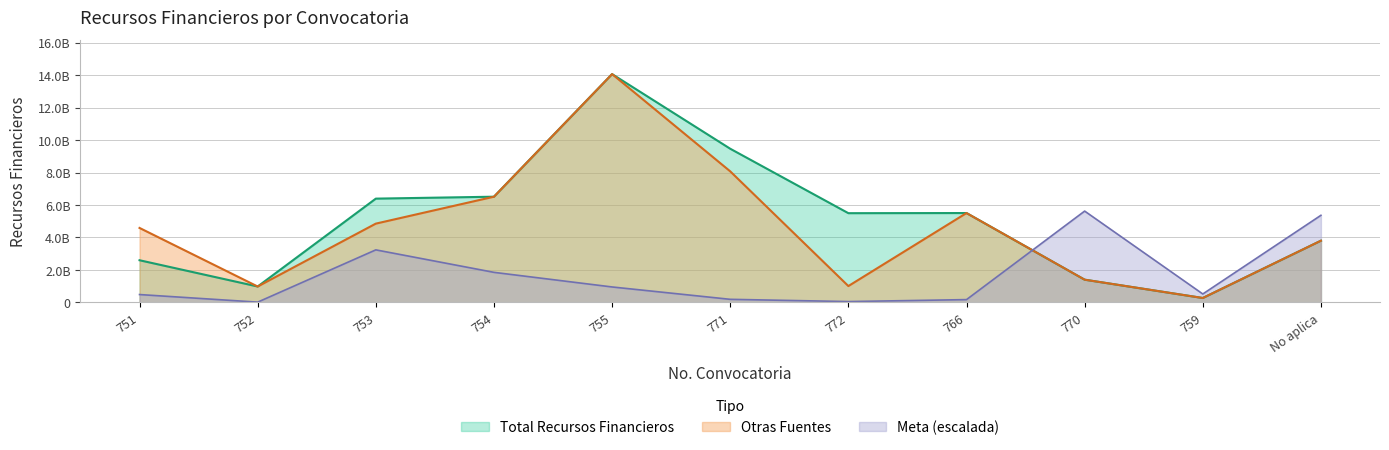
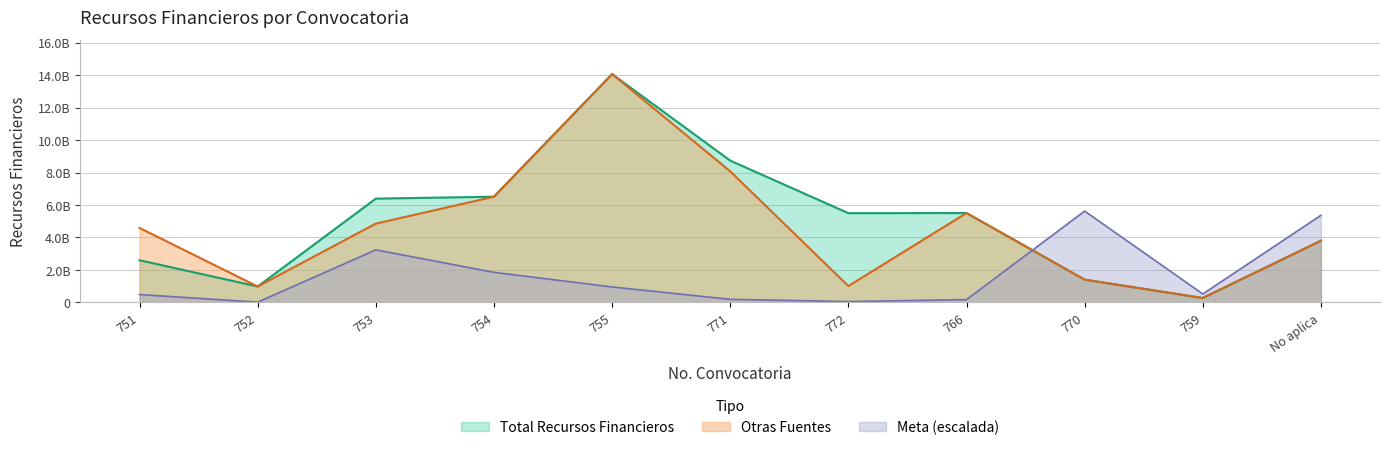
Total Recursos Financieros, 771: 9500000000 -> 8700000000
